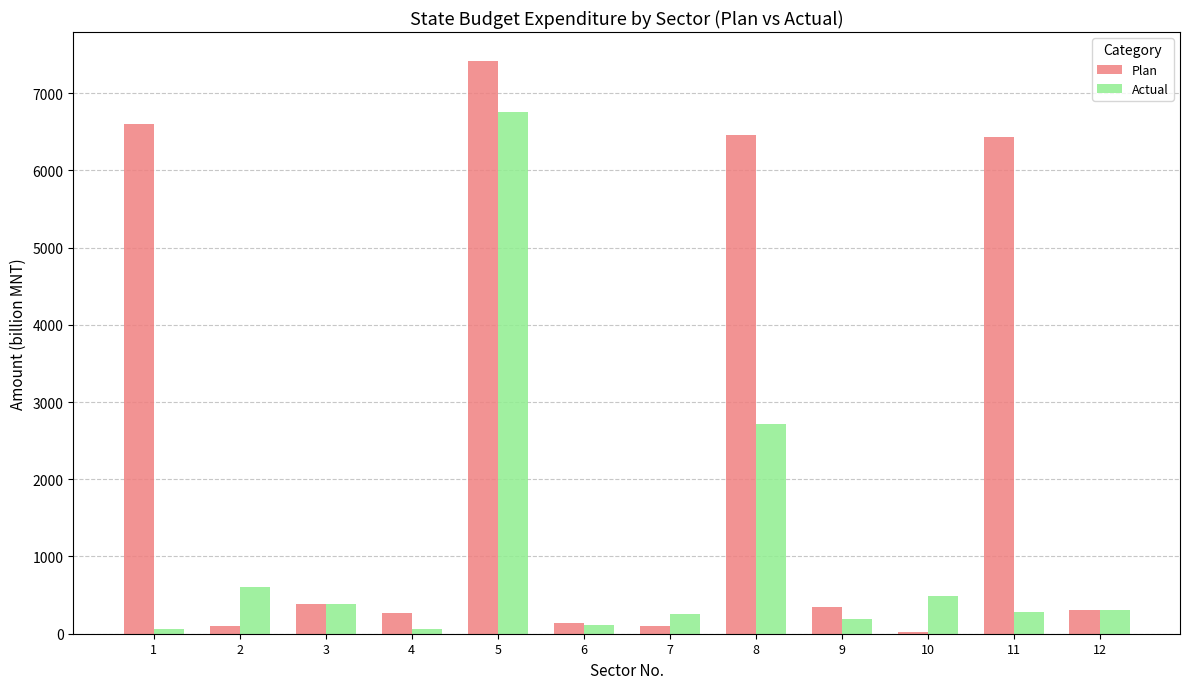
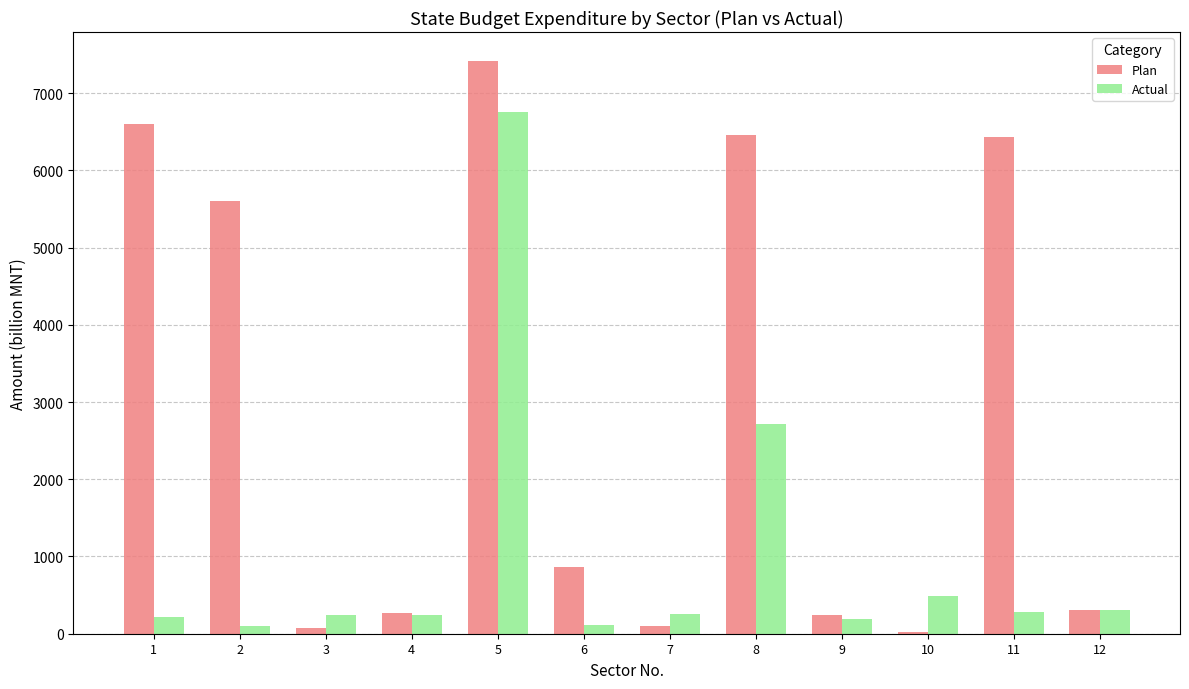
Actual, 1: 100 -> 200
Plan, 2: 100 -> 5600
Actual, 2: 600 -> 100
Plan, 3: 400 -> 100
Actual, 3: 400 -> 200
Actual, 4: 100 -> 200
Plan, 6: 100 -> 900
Plan, 9: 300 -> 200
